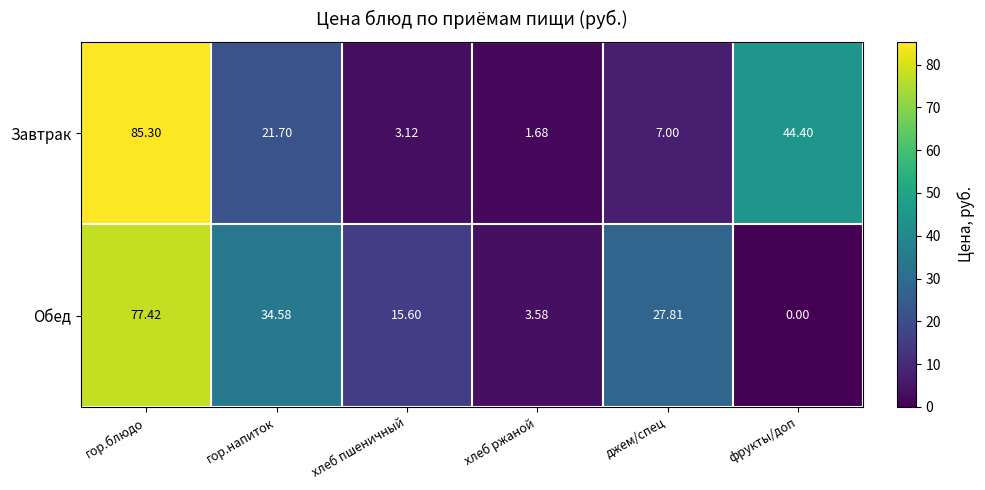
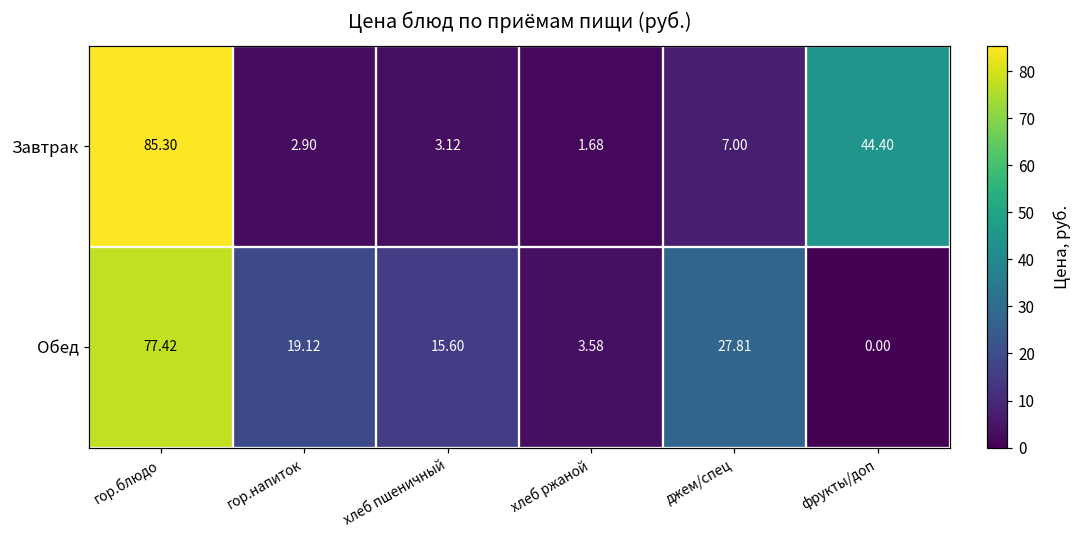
Завтрак, гор.напиток: 21.70 -> 2.90
Обед, гор.напиток: 34.58 -> 19.12
